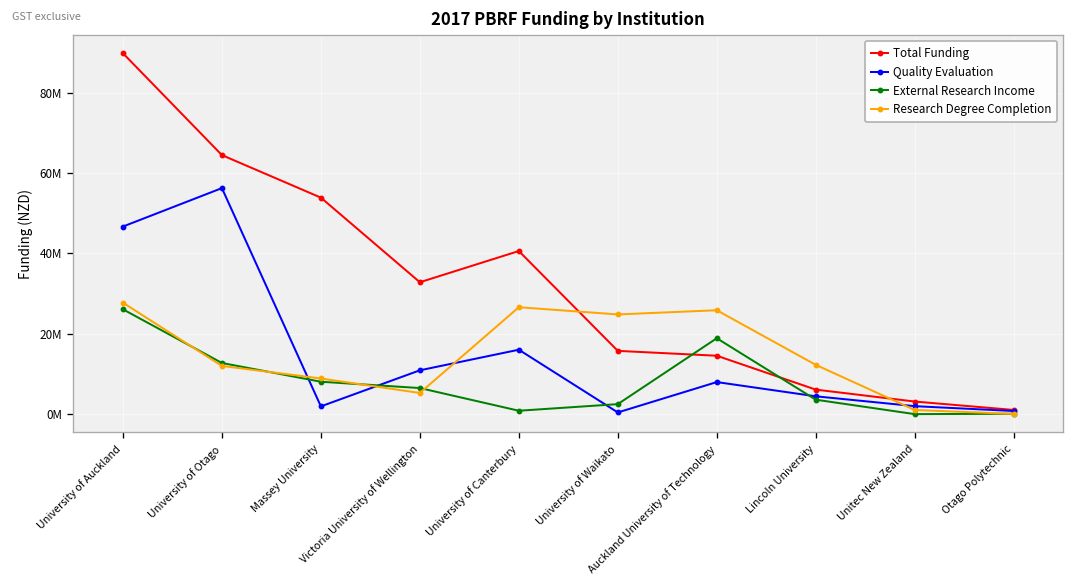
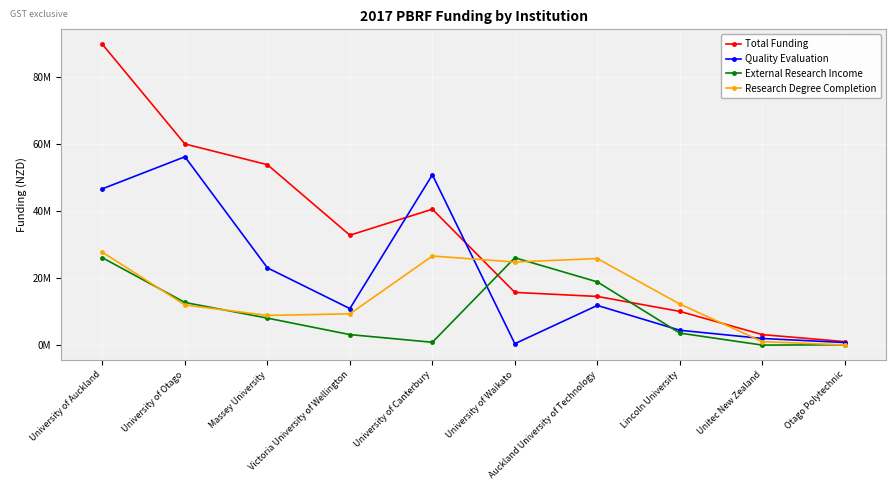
Total Funding, University of Otago: 64000000 -> 60000000
Quality Evaluation, Massey University: 2000000 -> 23000000
External Research Income, Victoria University of Wellington: 7000000 -> 3000000
Research Degree Completion, Victoria University of Wellington: 5000000 -> 9000000
Quality Evaluation, University of Canterbury: 16000000 -> 51000000
External Research Income, University of Waikato: 3000000 -> 26000000
Quality Evaluation, Auckland University of Technology: 8000000 -> 12000000
Total Funding, Lincoln University: 6000000 -> 10000000
